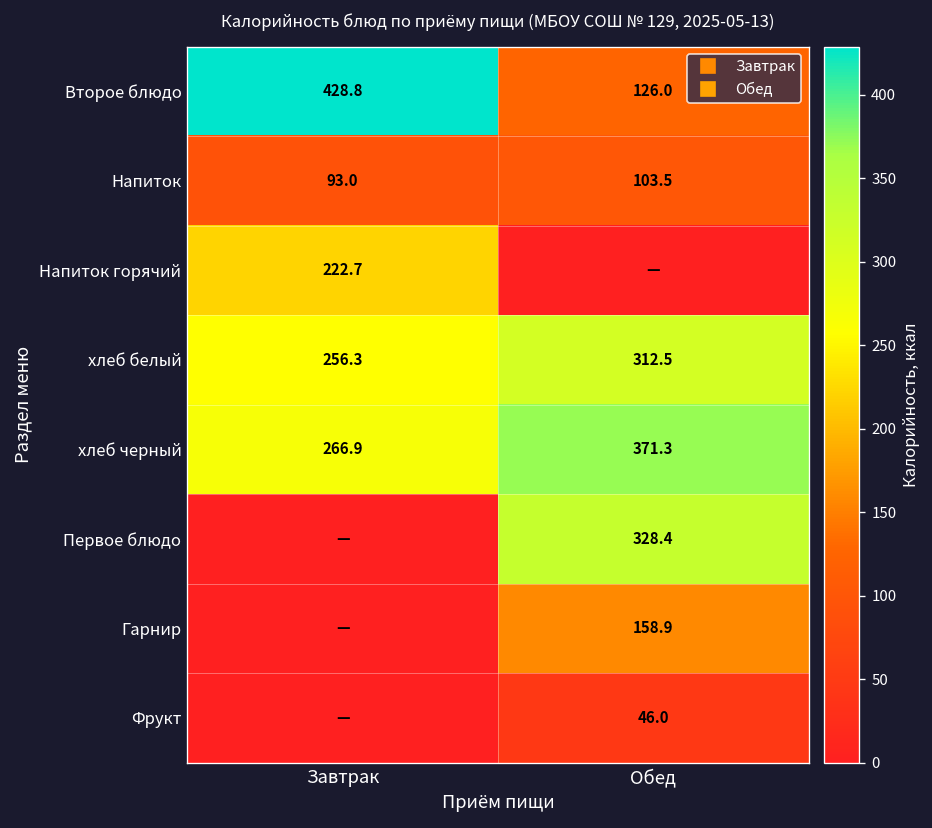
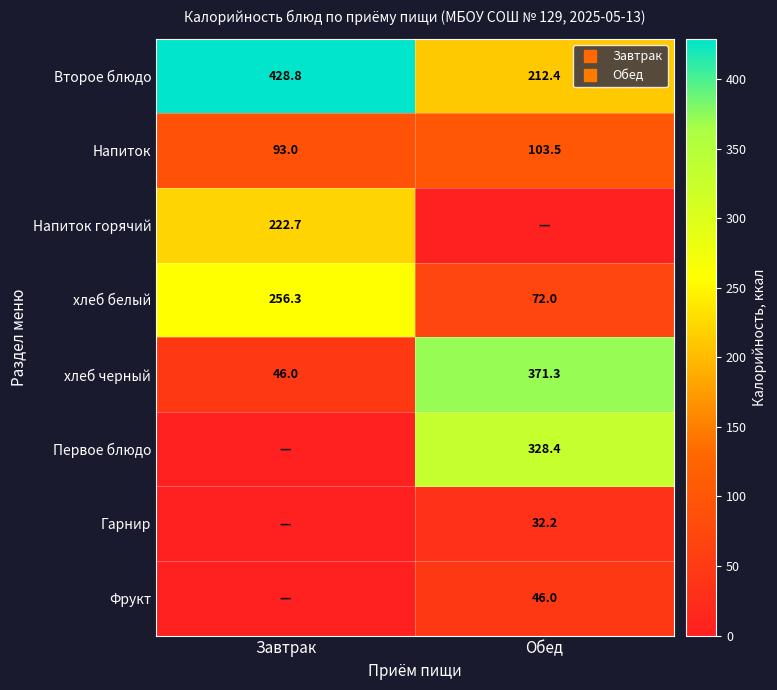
Второе блюдо, Обед: 126.0 -> 212.4
хлеб белый, Обед: 312.5 -> 72.0
хлеб черный, Завтрак: 266.9 -> 46.0
Гарнир, Обед: 158.9 -> 32.2
